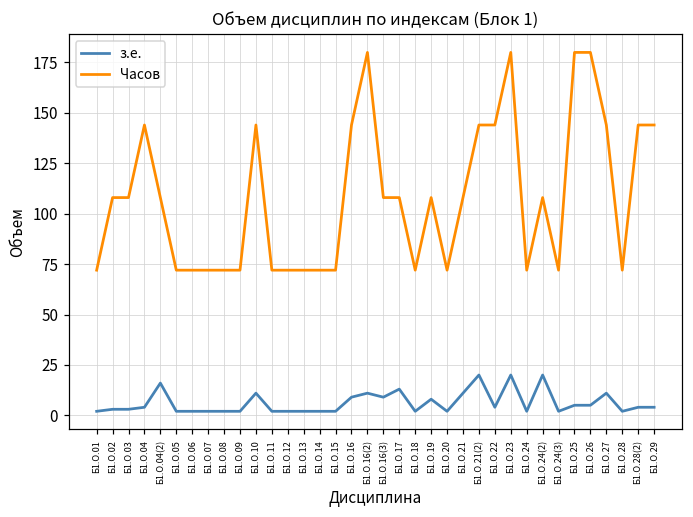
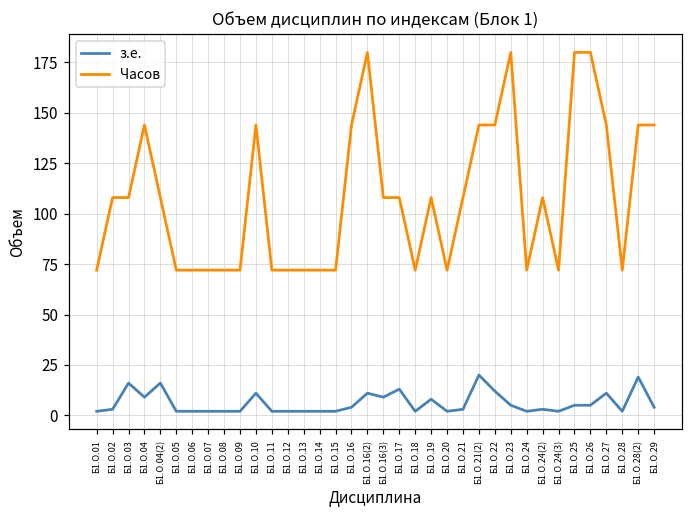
з.е., Б1.О.03: 3 -> 16
з.е., Б1.О.04: 4 -> 9
з.е., Б1.О.16: 9 -> 4
з.е., Б1.О.21: 11 -> 3
з.е., Б1.О.22: 4 -> 12
з.е., Б1.О.23: 20 -> 5
з.е., Б1.О.24(2): 20 -> 3
з.е., Б1.О.28(2): 4 -> 19
